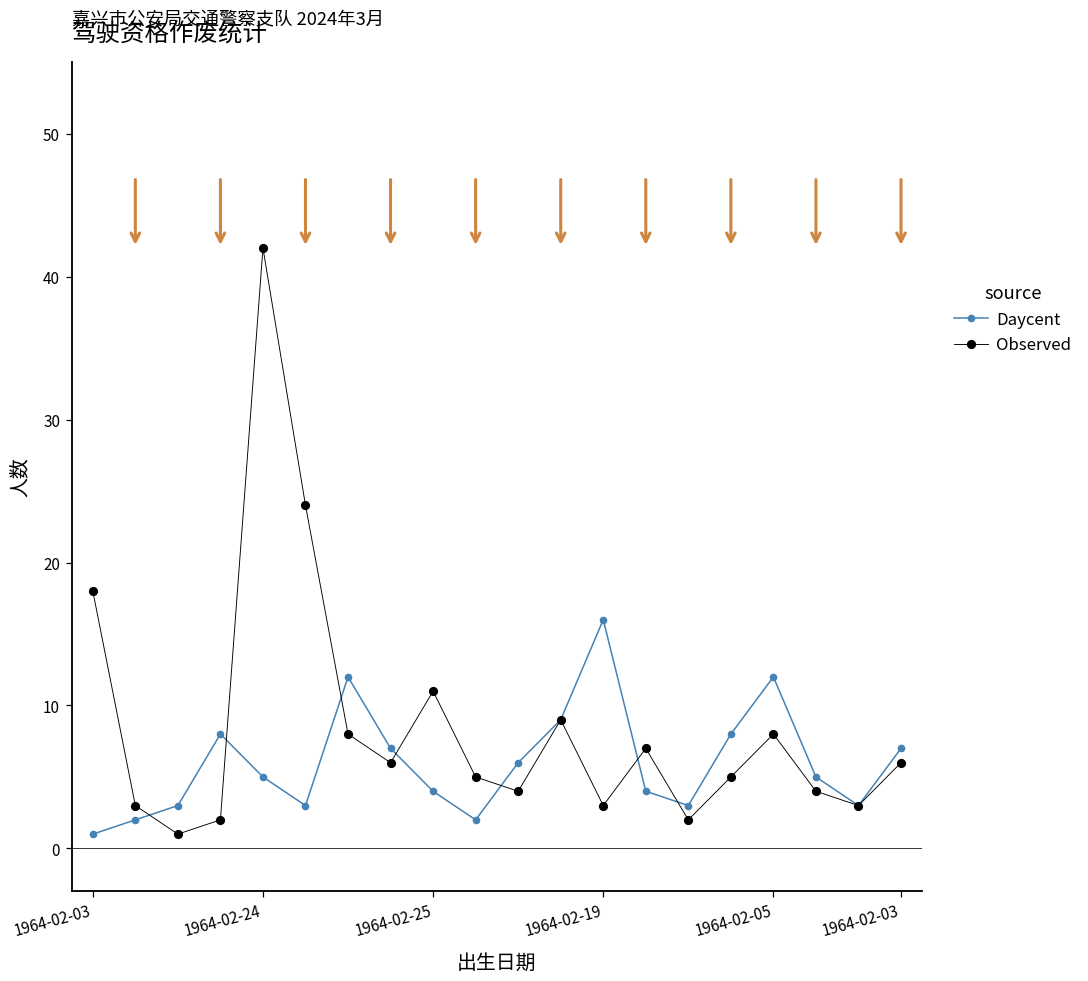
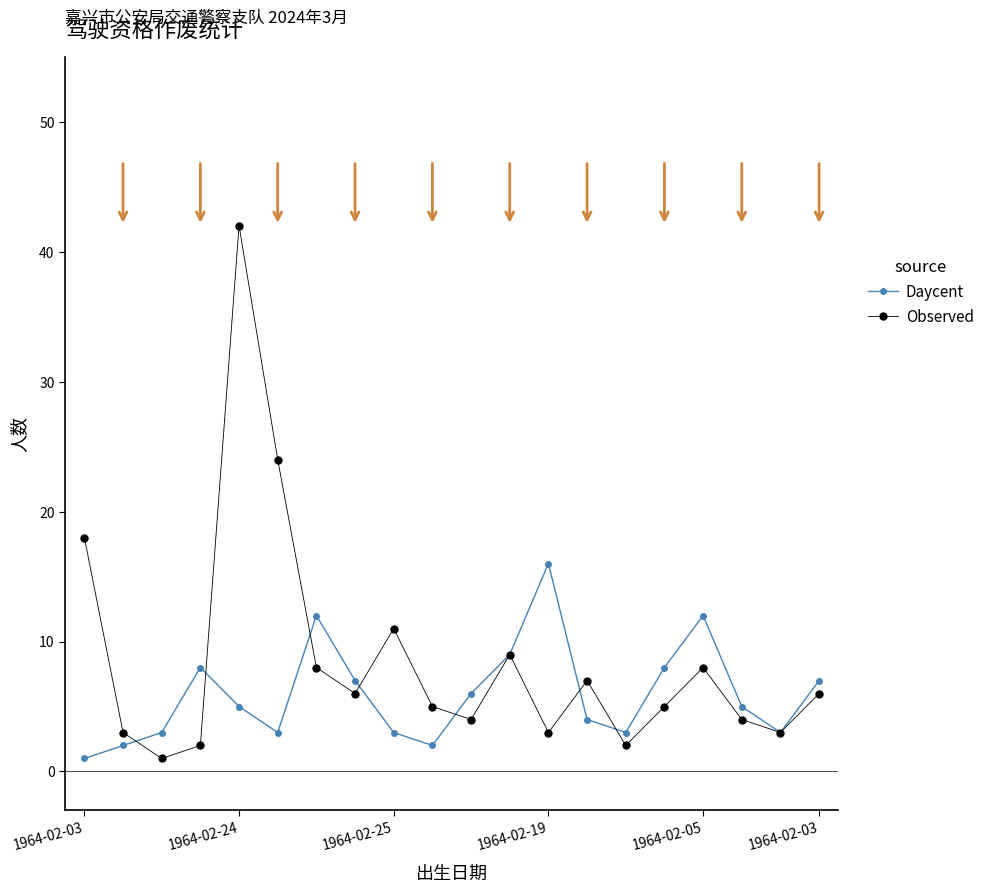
Daycent, 1964-02-25: 4 -> 3
